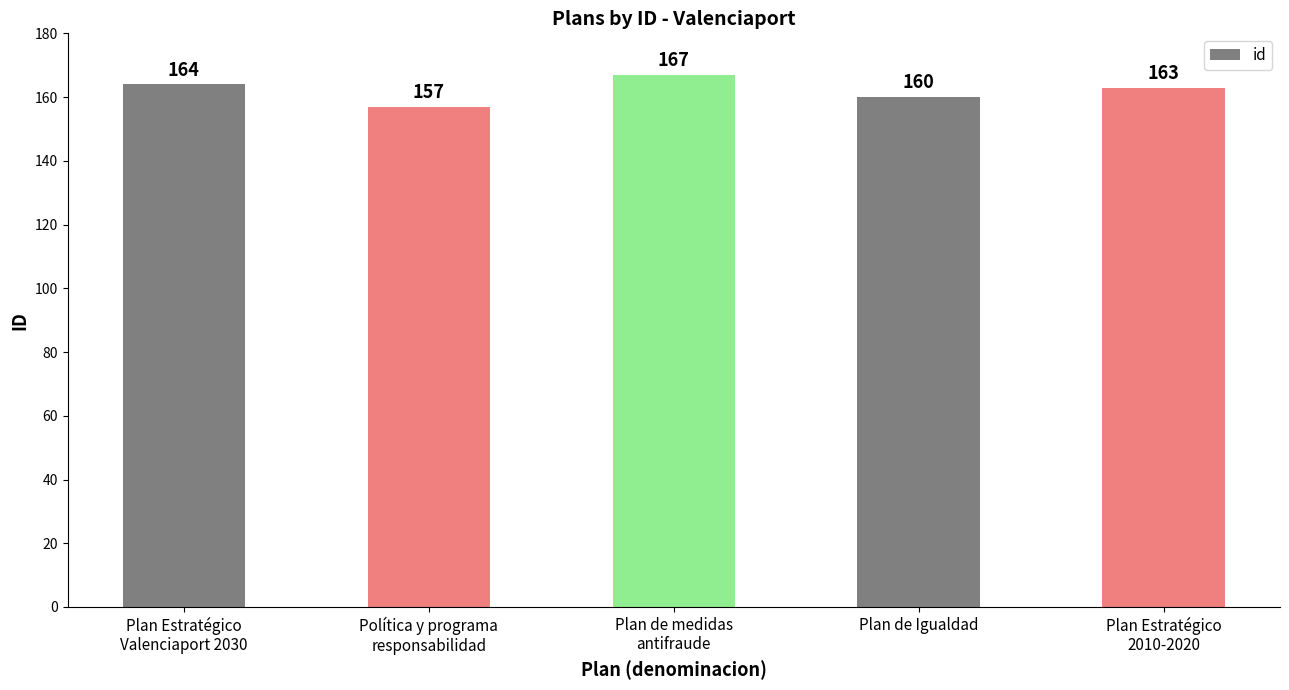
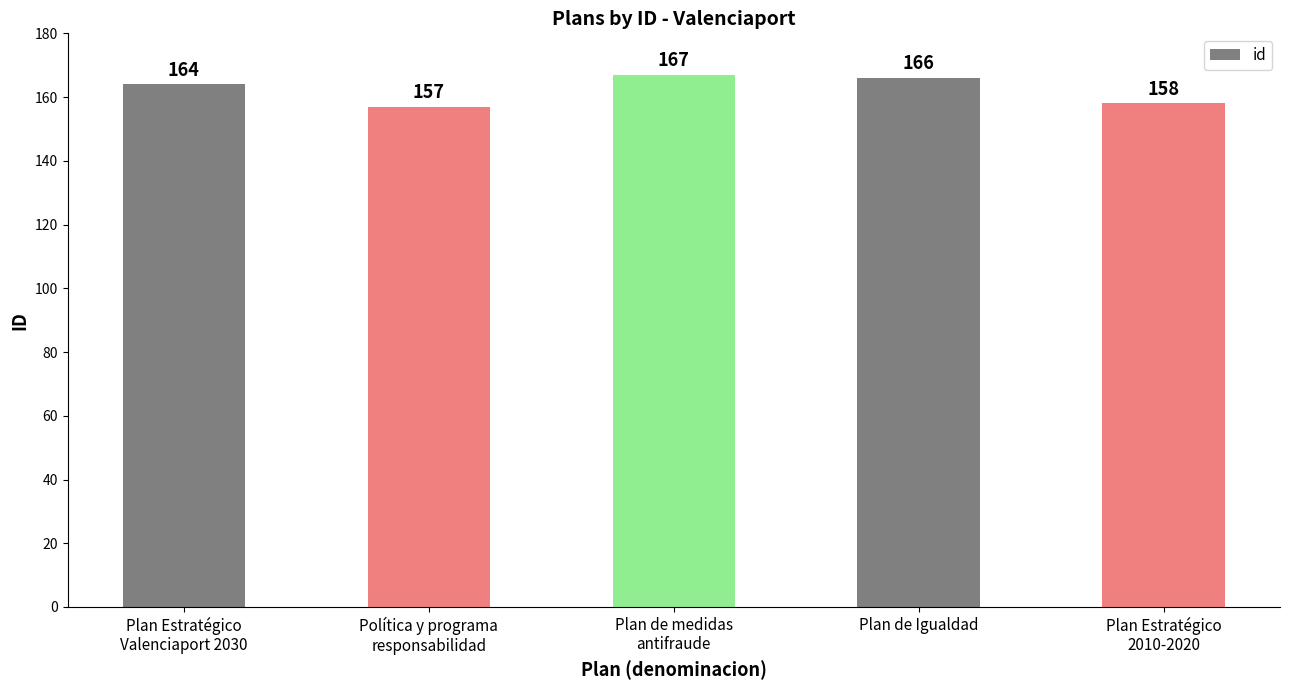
Plan de Igualdad: 160 -> 166
Plan Estratégico 2010-2020: 163 -> 158
